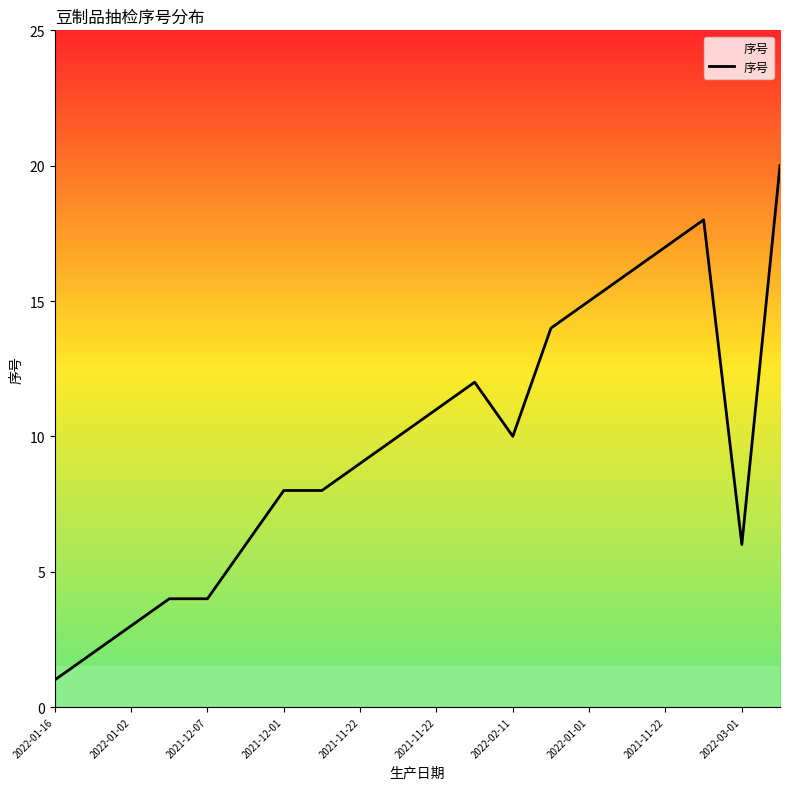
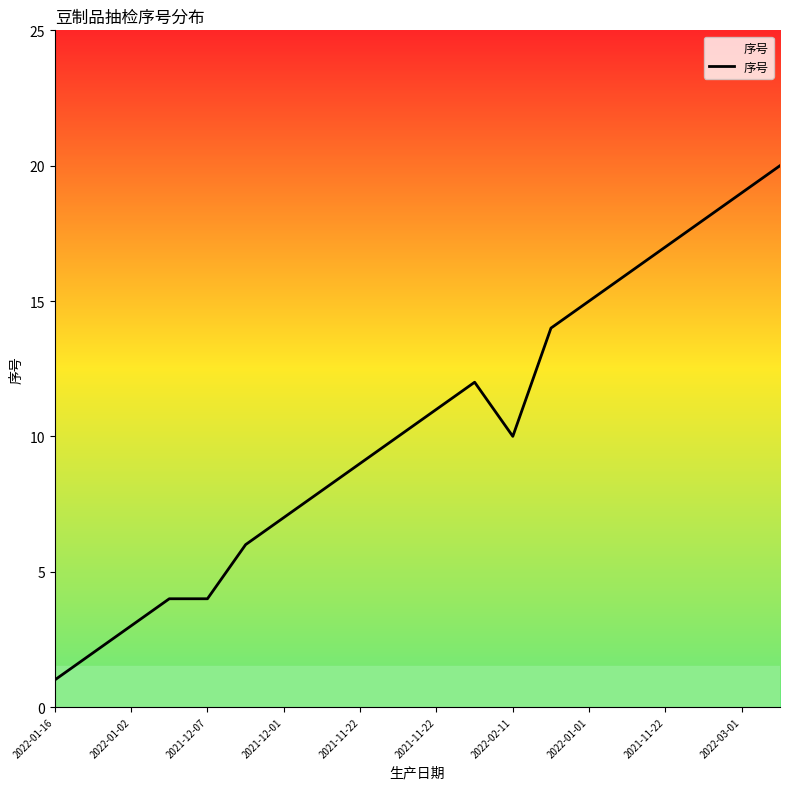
2021-12-01: 8 -> 7
2022-03-01: 6 -> 19
